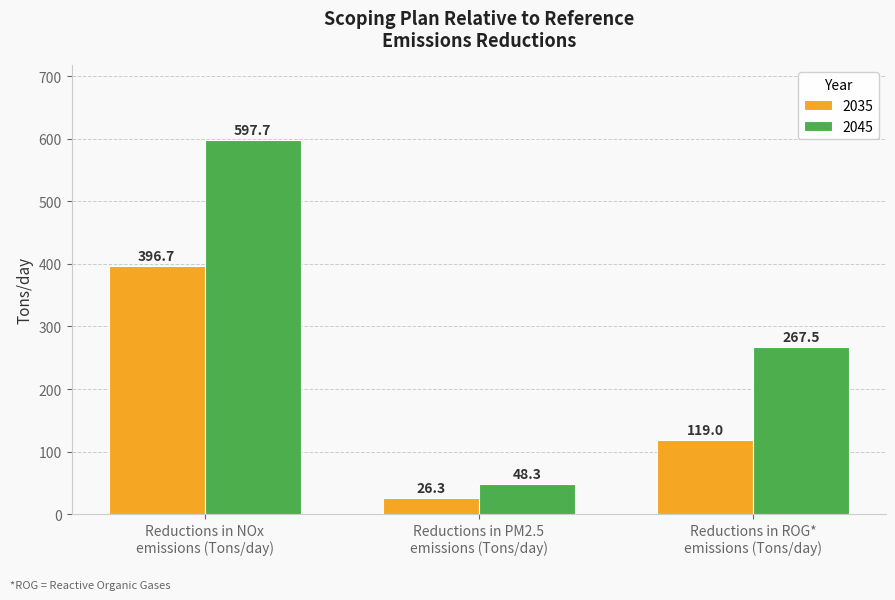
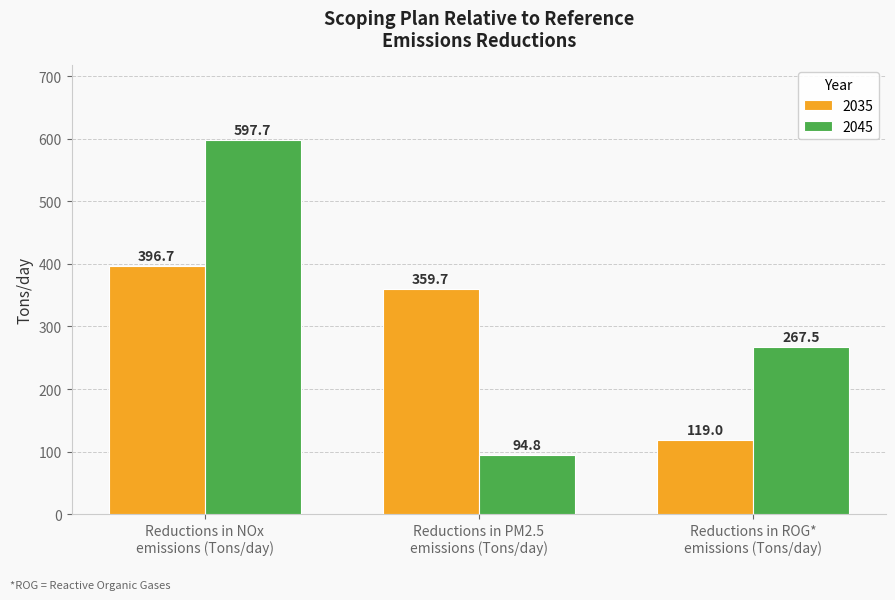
2035, Reductions in PM2.5 emissions (Tons/day): 26.3 -> 359.7
2045, Reductions in PM2.5 emissions (Tons/day): 48.3 -> 94.8
